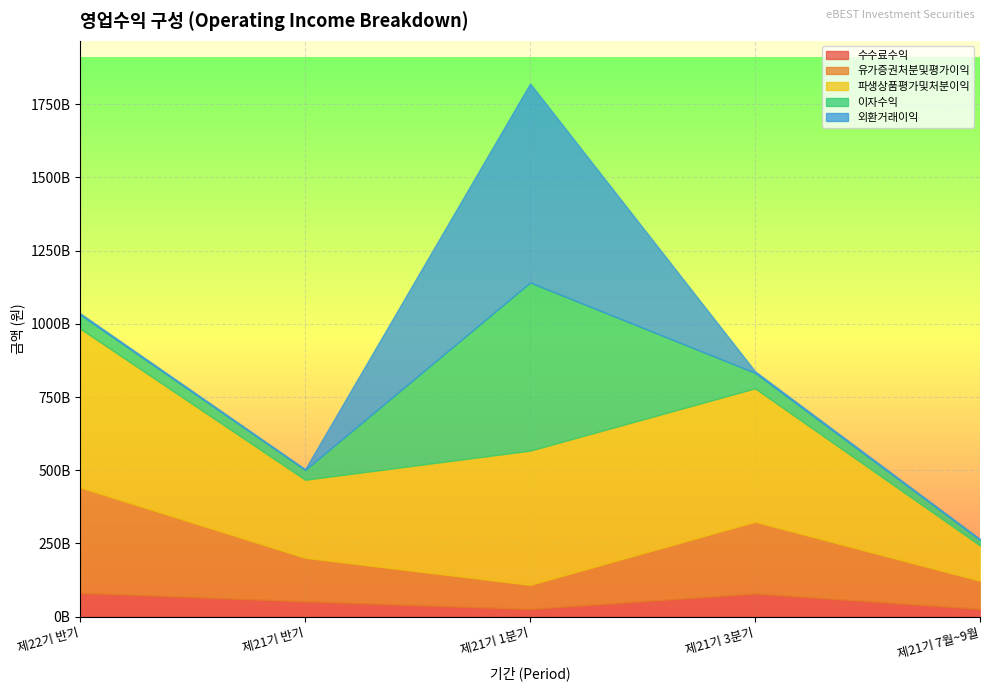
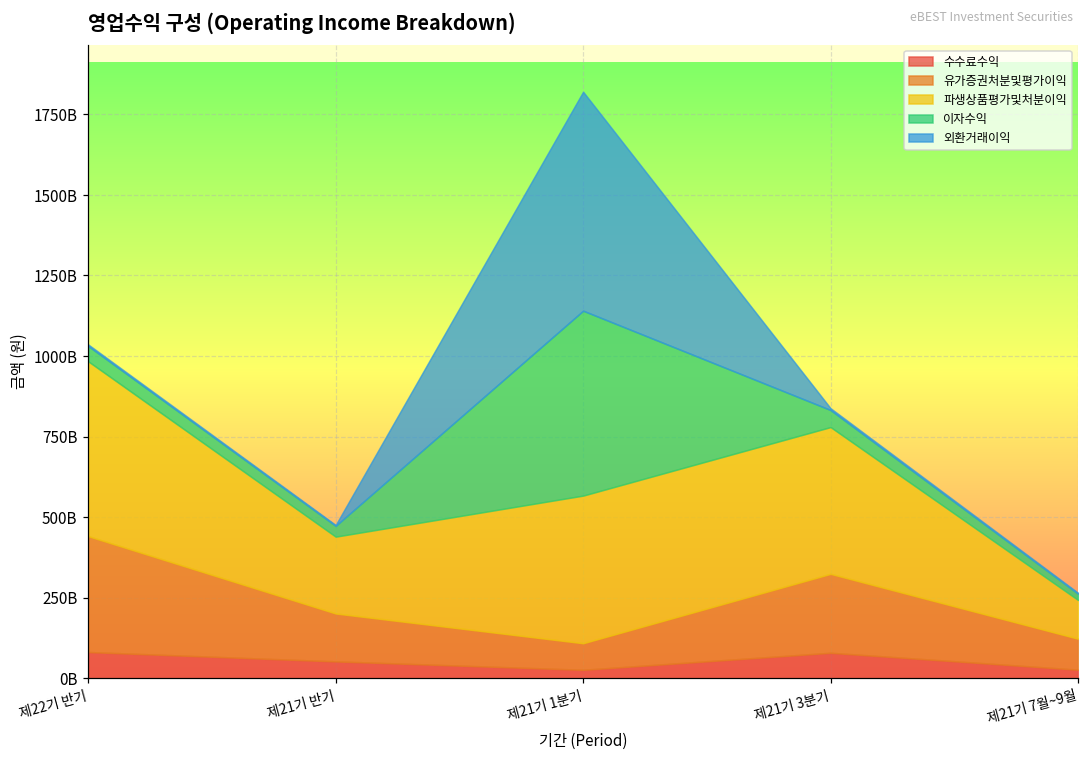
파생상품평가및처분이익, 제21기 반기: 270000000000 -> 240000000000
